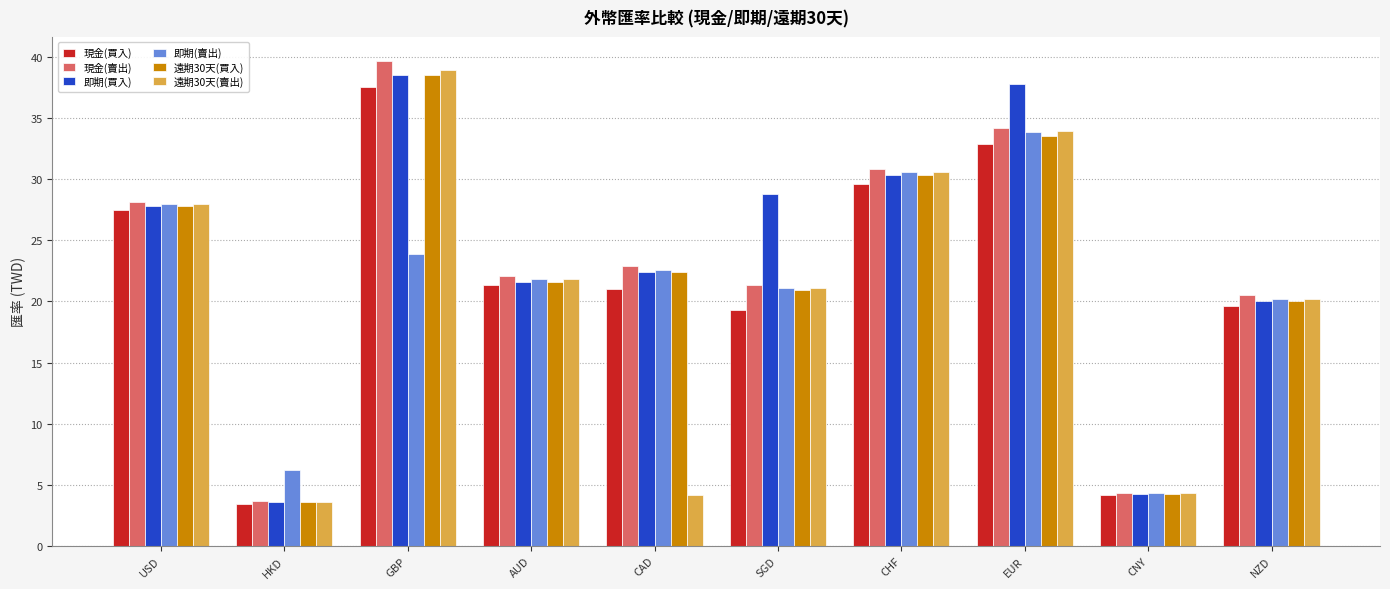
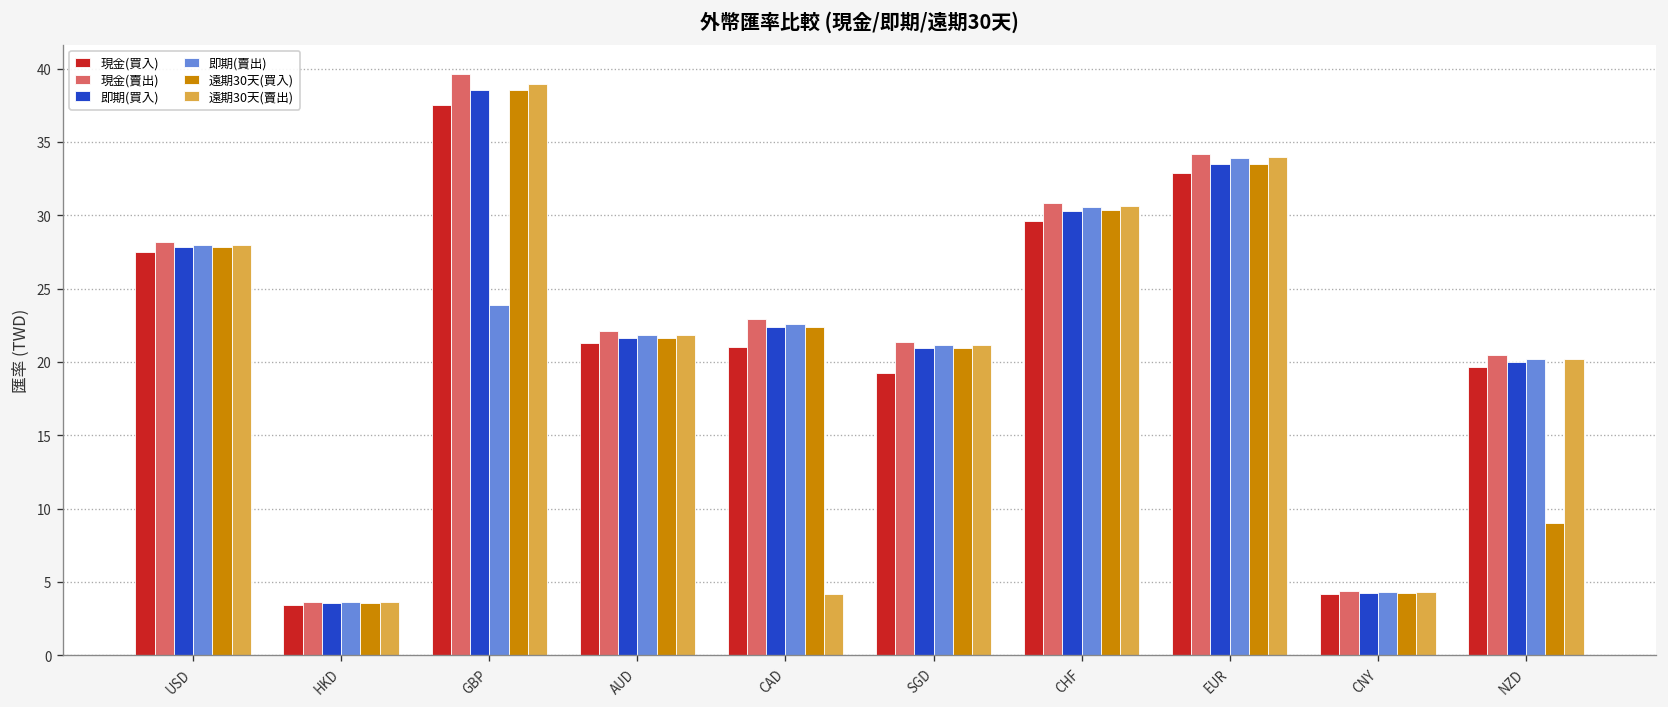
即期(賣出), HKD: 6.2 -> 3.6
即期(買入), SGD: 28.8 -> 21.0
即期(買入), EUR: 37.8 -> 33.5
遠期30天(買入), NZD: 20.0 -> 9.1
